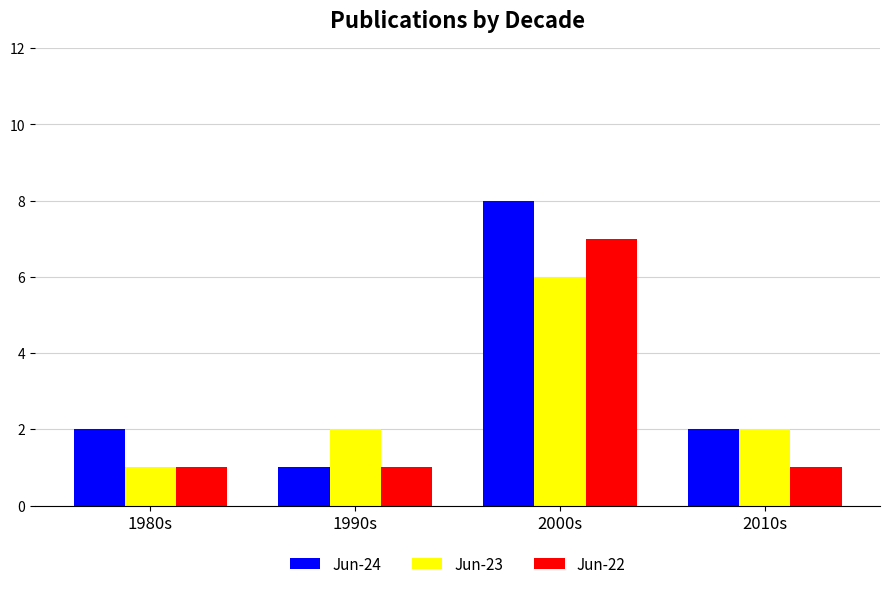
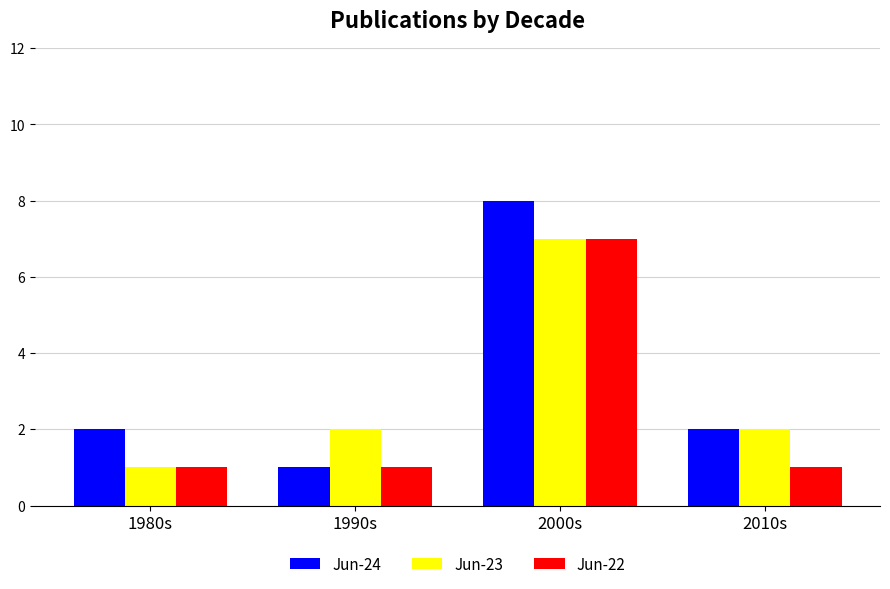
Jun-23, 2000s: 6 -> 7
